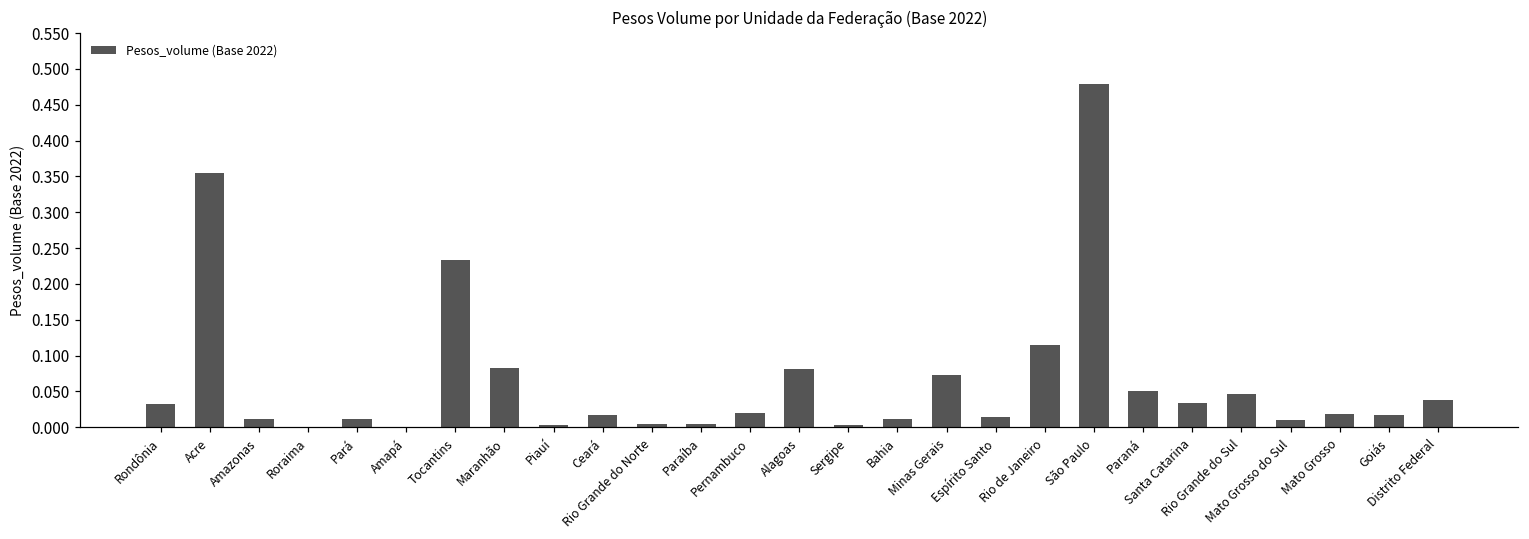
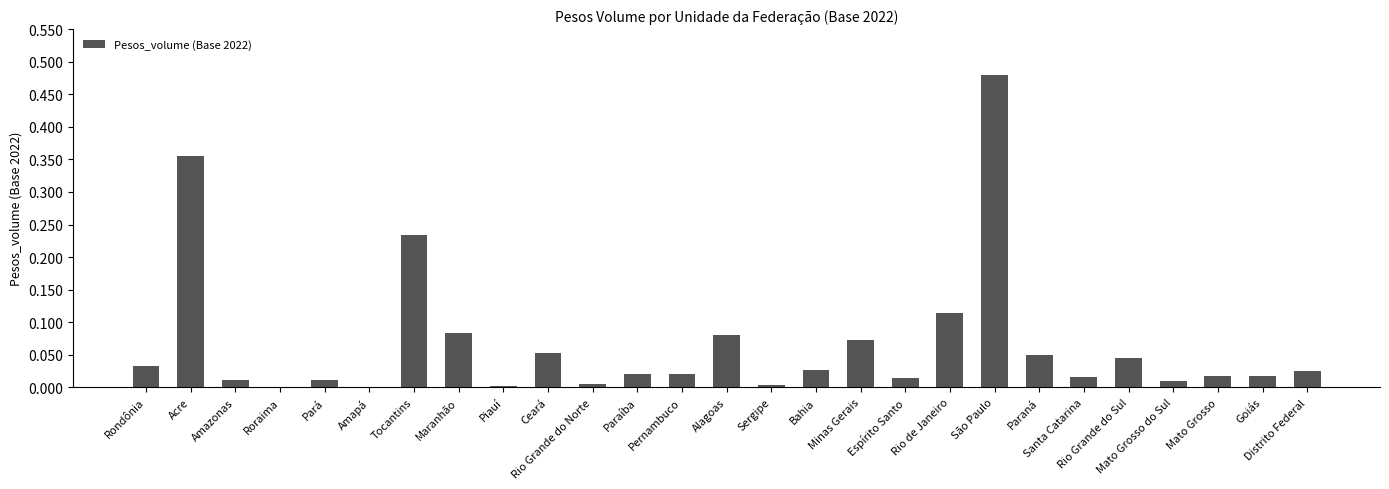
Ceará: 0.02 -> 0.05
Paraíba: 0.00 -> 0.02
Bahia: 0.01 -> 0.03
Santa Catarina: 0.03 -> 0.02
Distrito Federal: 0.04 -> 0.02
